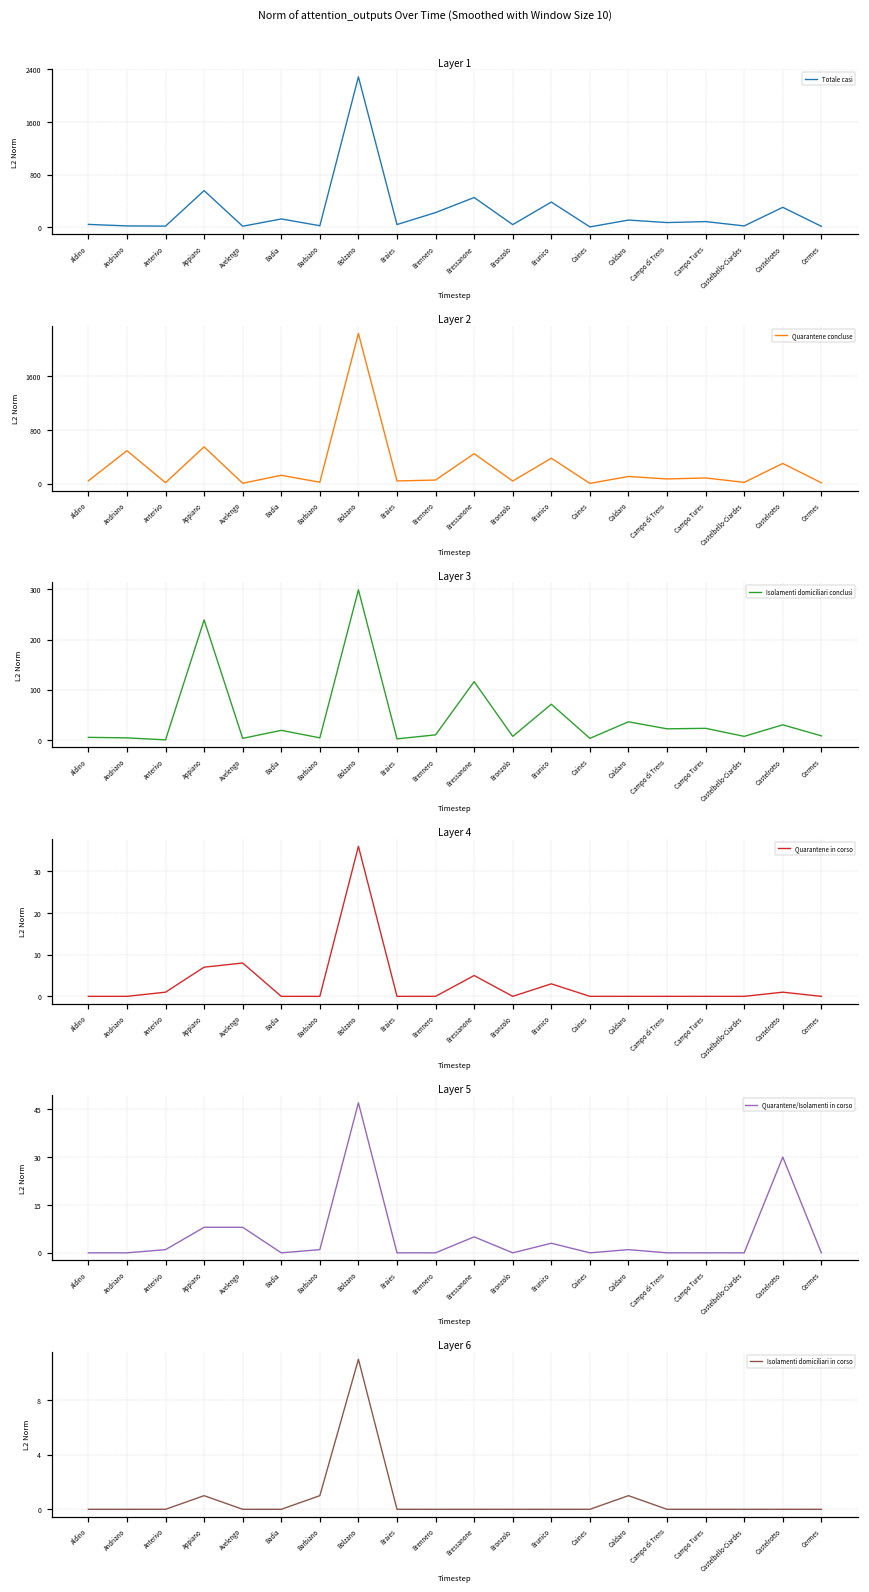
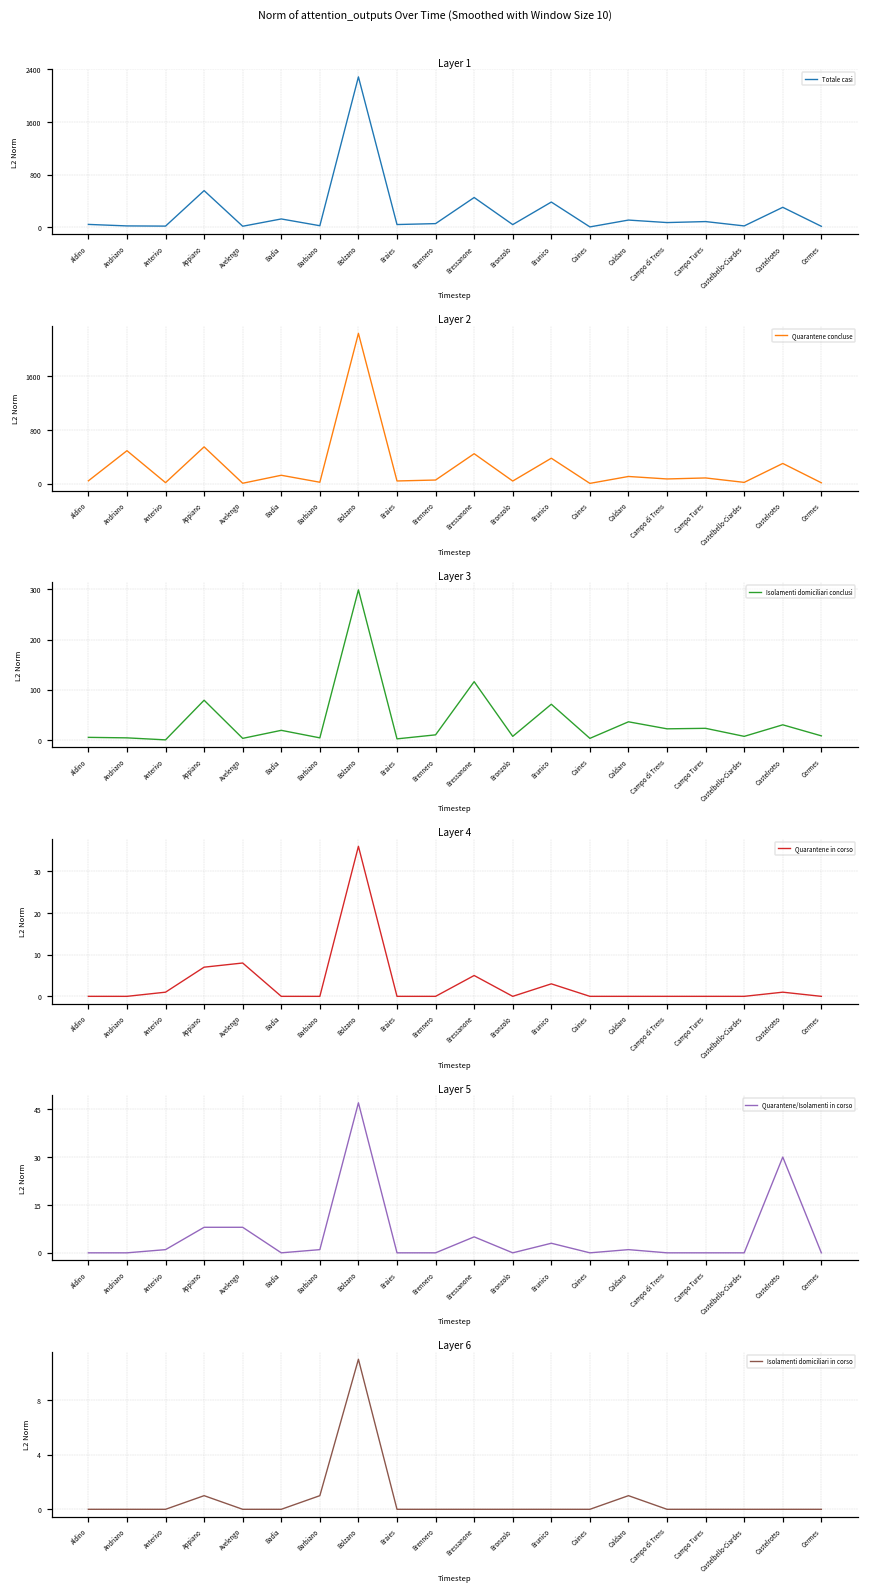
Layer 1, Brennero: 200 -> 100
Layer 3, Appiano: 240 -> 80
